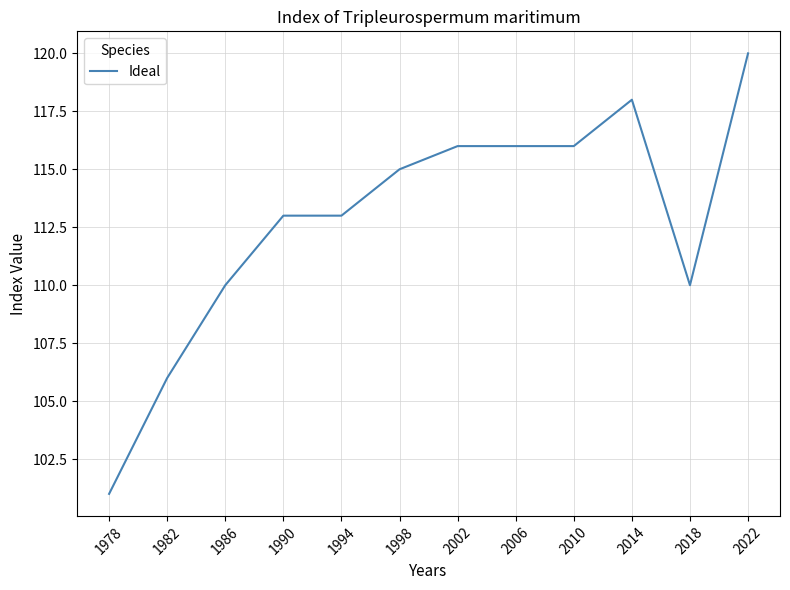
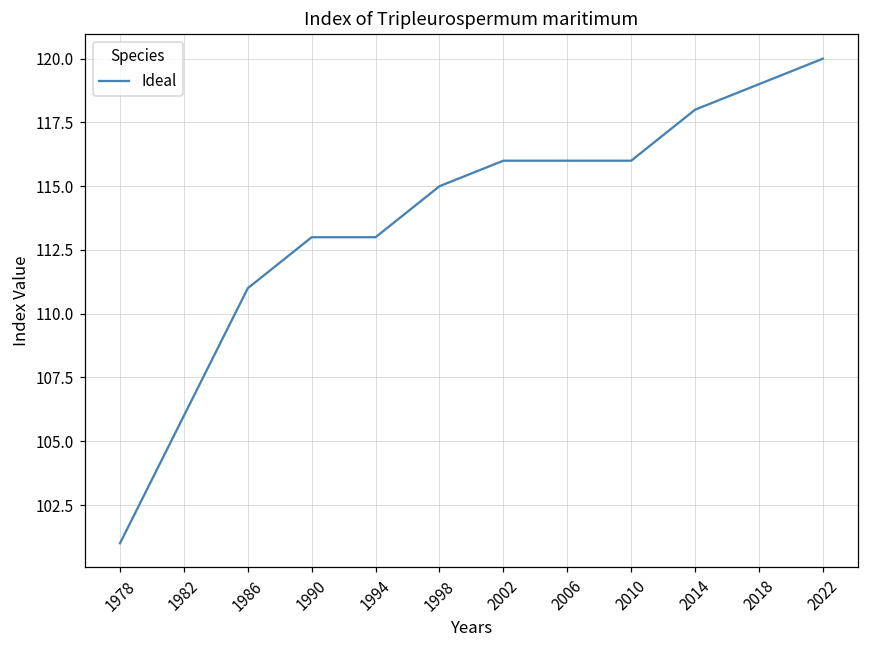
1986: 110 -> 111
2018: 110 -> 119
